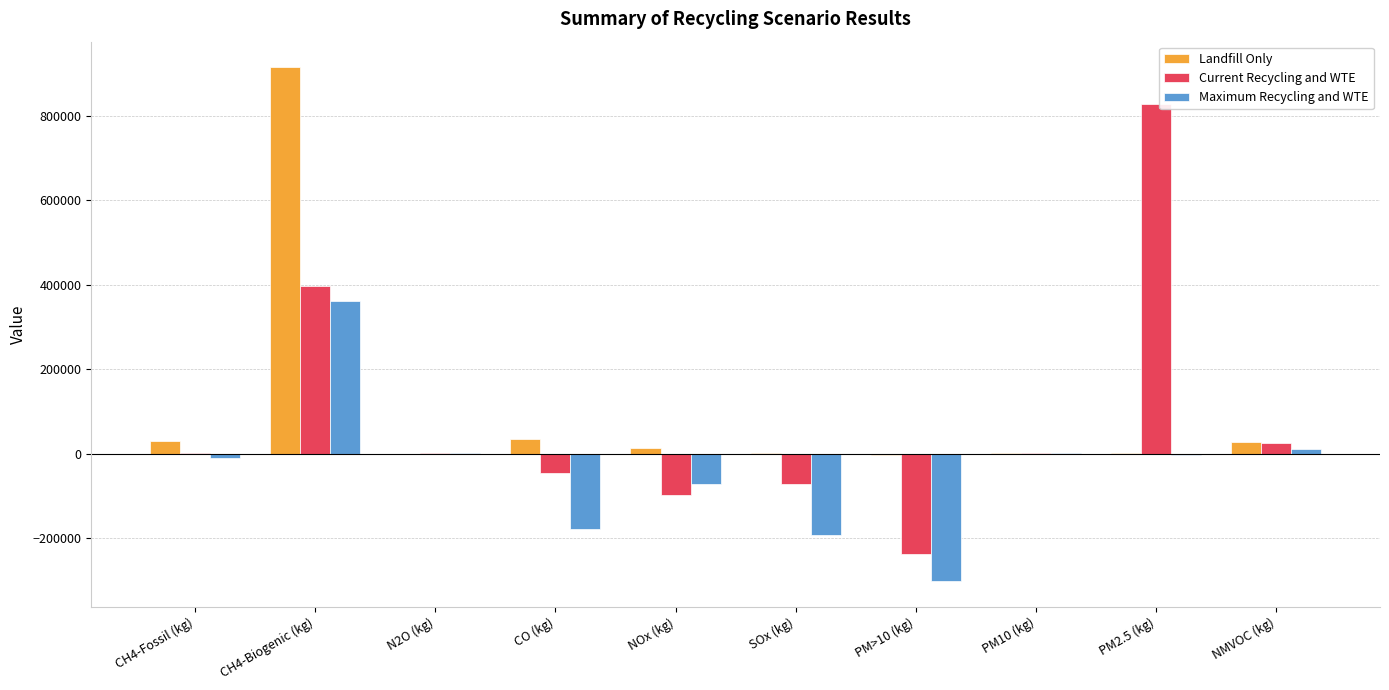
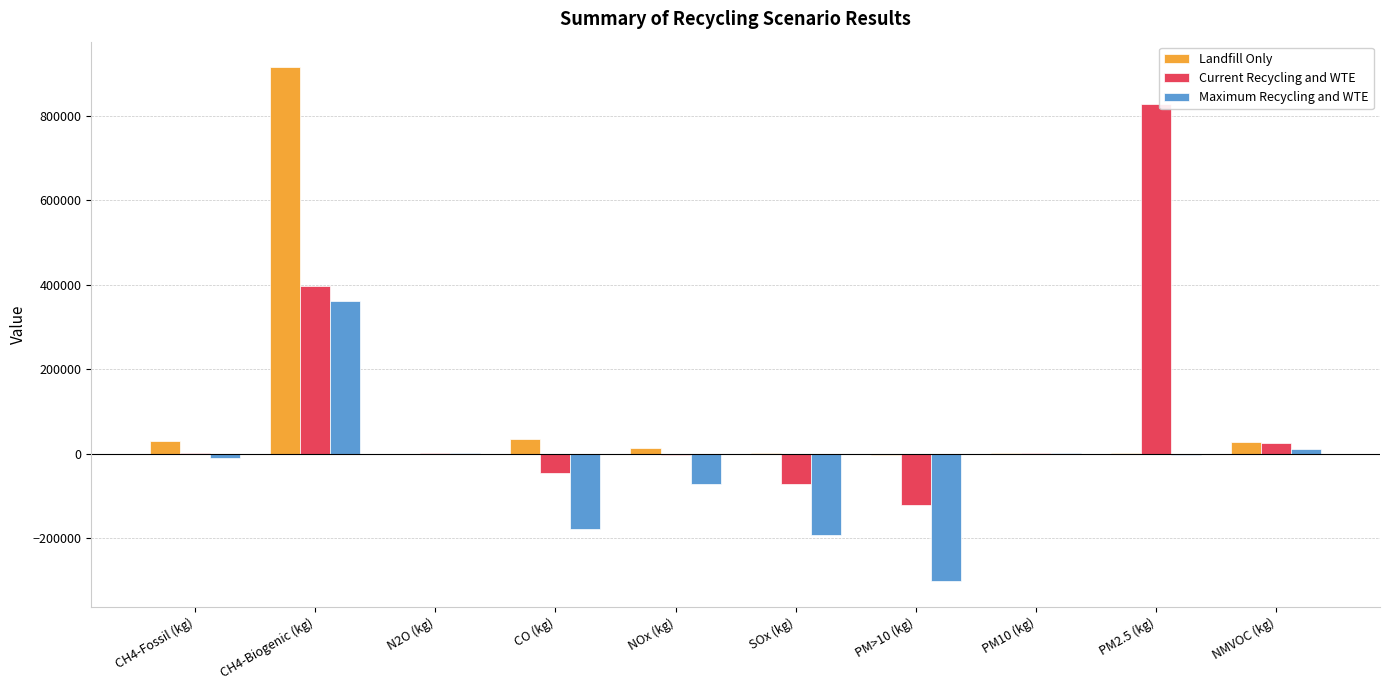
Current Recycling and WTE, NOx (kg): -100000 -> 0
Current Recycling and WTE, PM>10 (kg): -240000 -> -120000
